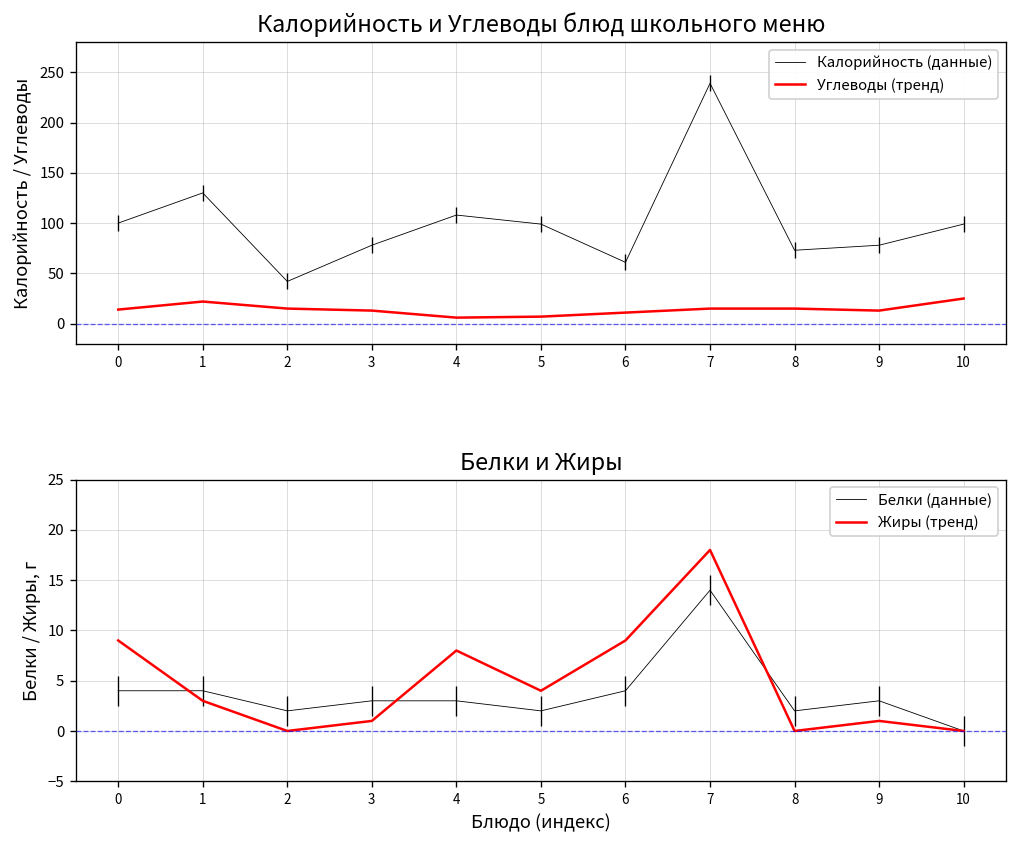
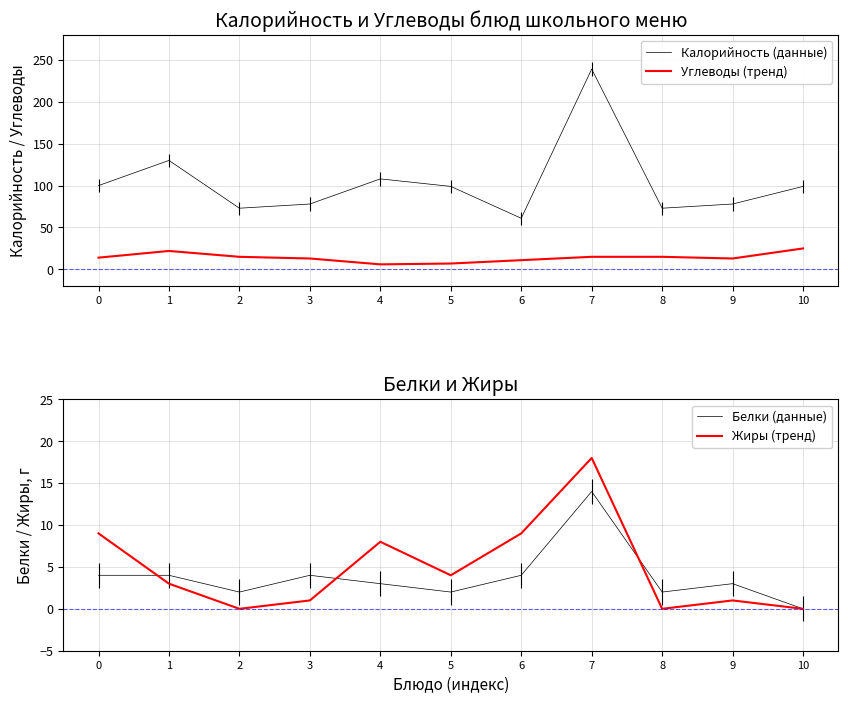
Калорийность и Углеводы блюд школьного меню, Калорийность (данные), 2: 40 -> 70
Белки и Жиры, Белки (данные), 3: 3 -> 4
